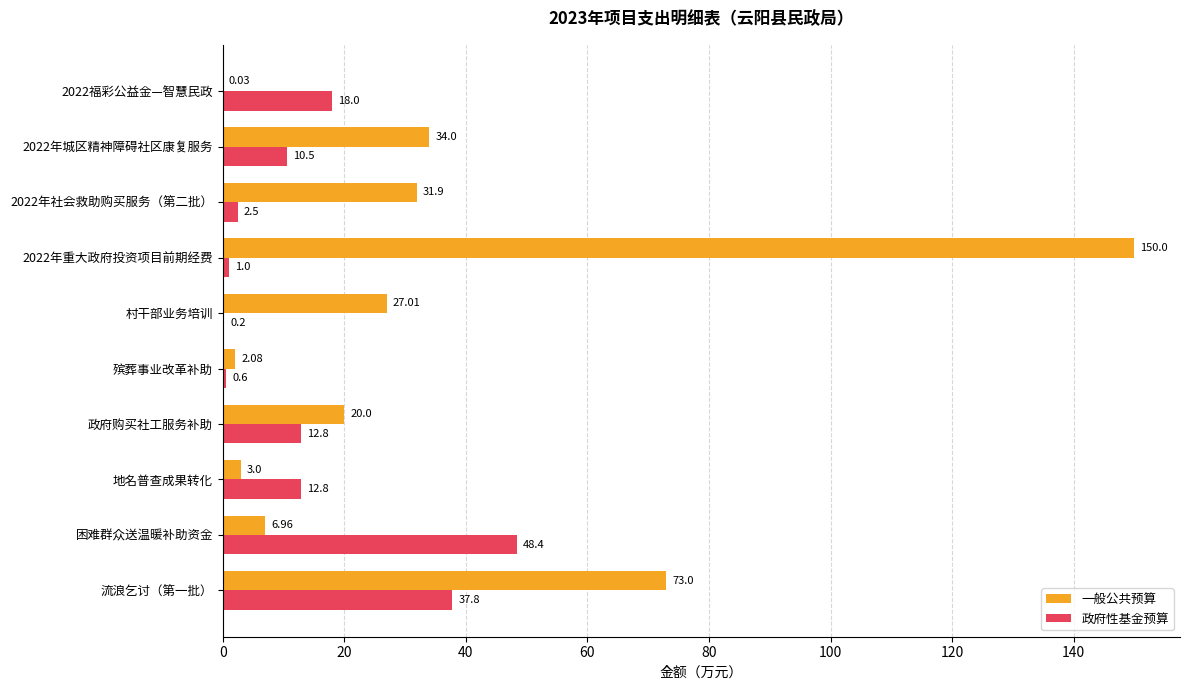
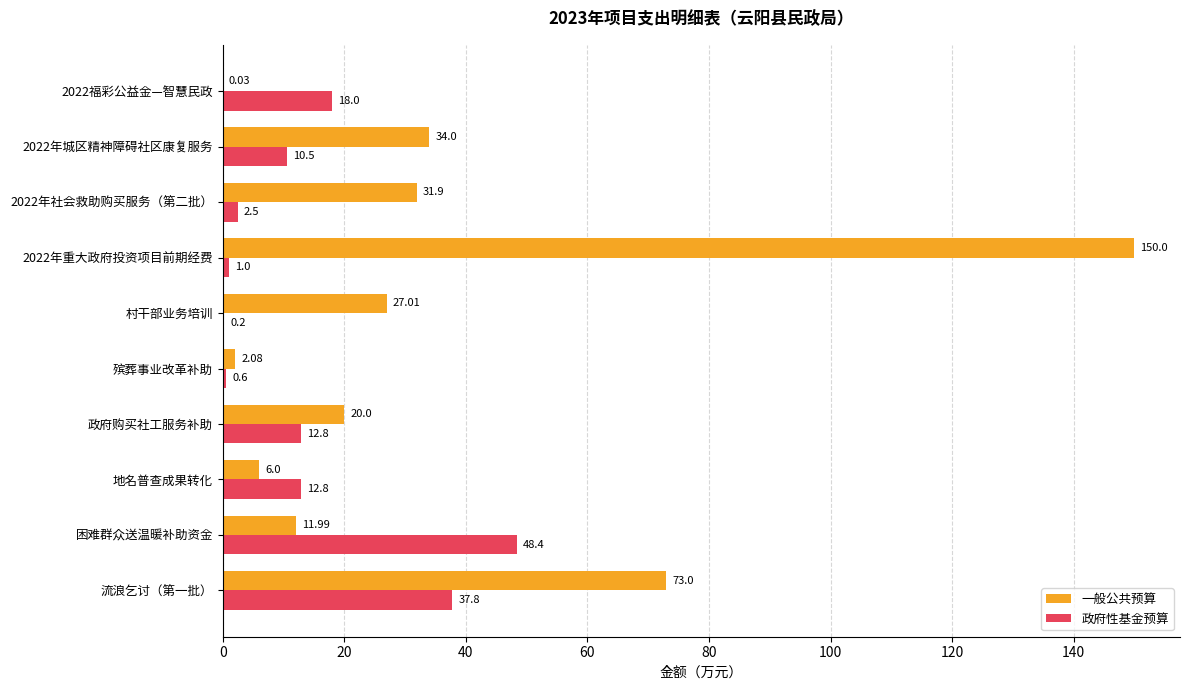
一般公共预算, 地名普查成果转化: 3.0 -> 6.0
一般公共预算, 困难群众送温暖补助资金: 6.96 -> 11.99
